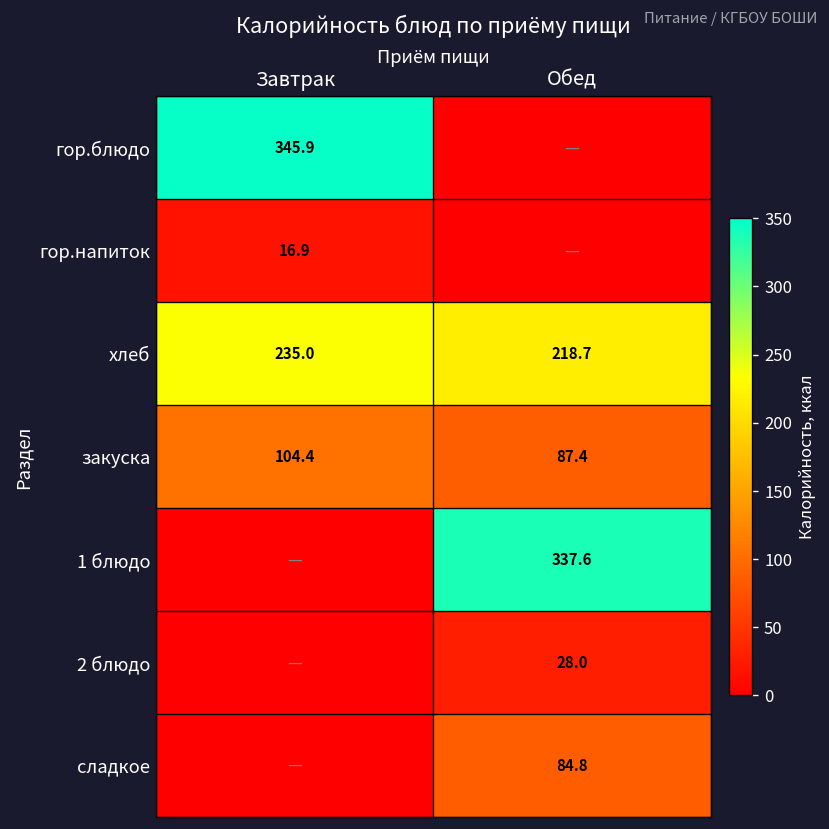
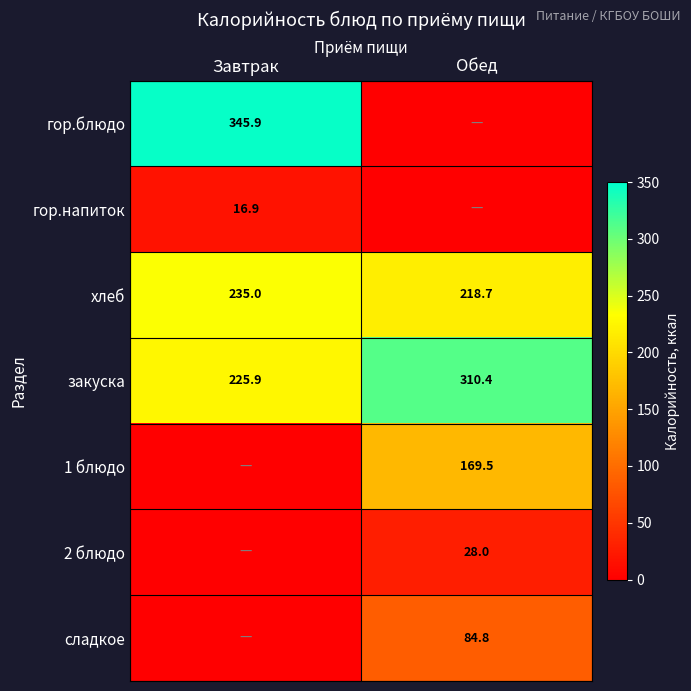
закуска, Завтрак: 104.4 -> 225.9
закуска, Обед: 87.4 -> 310.4
1 блюдо, Обед: 337.6 -> 169.5
